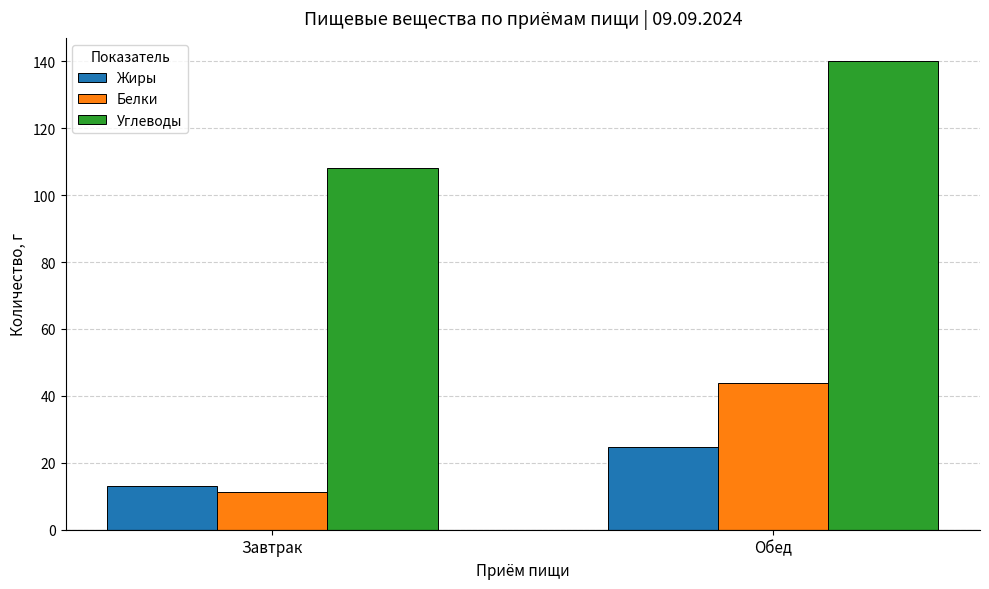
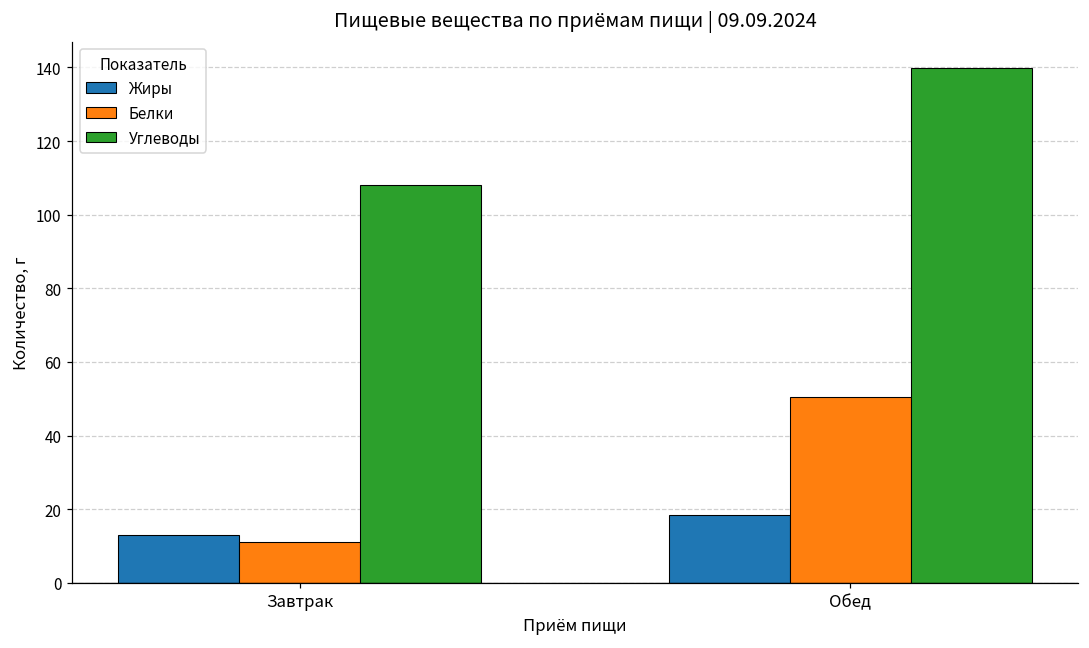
Жиры, Обед: 25 -> 18
Белки, Обед: 44 -> 51
